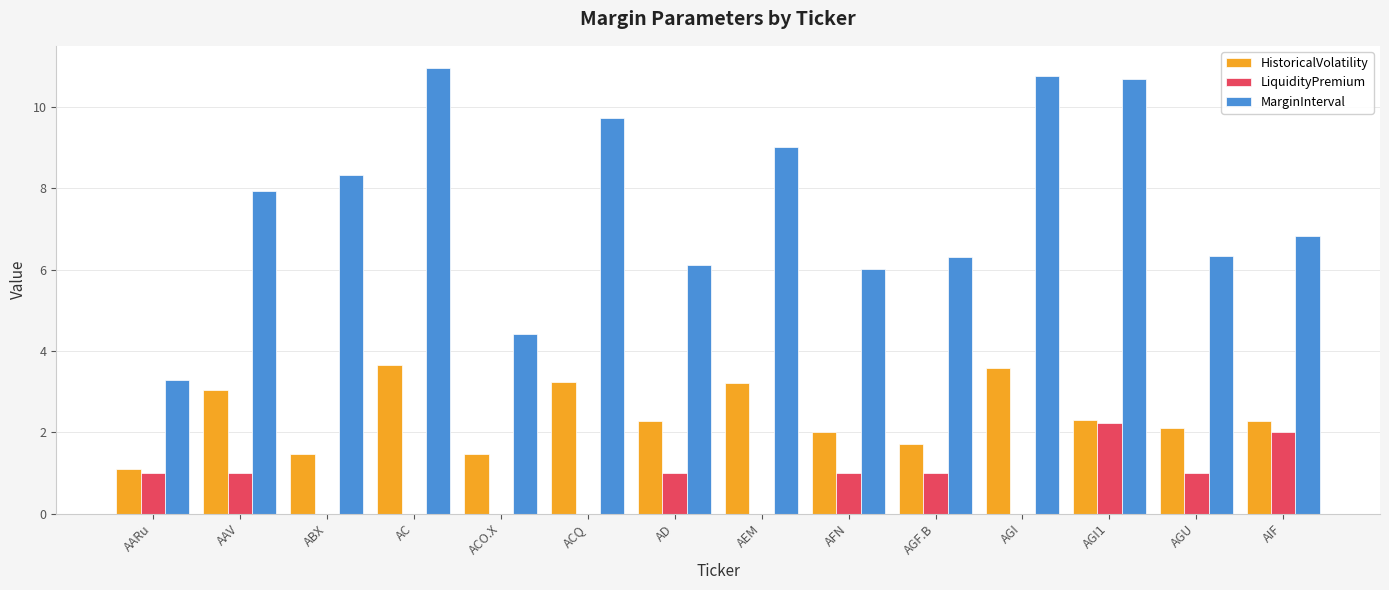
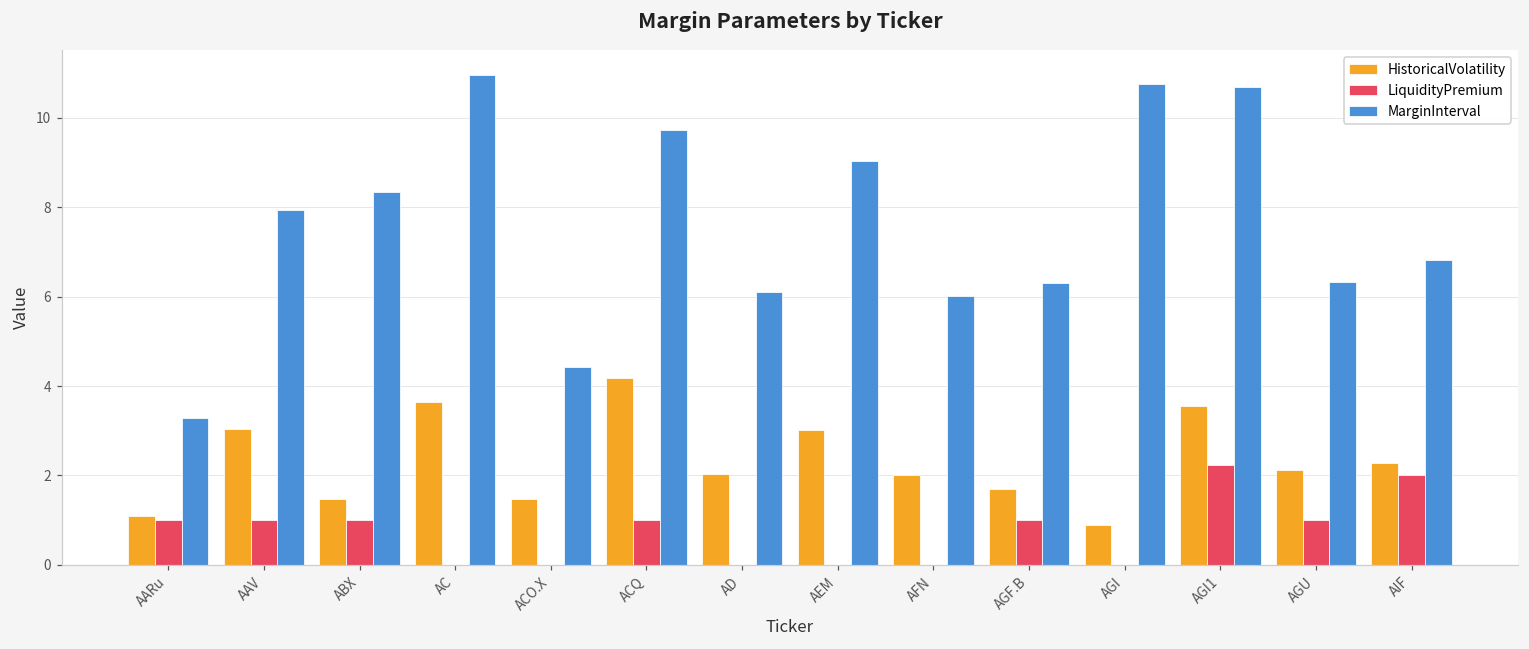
LiquidityPremium, ABX: 0 -> 1
HistoricalVolatility, ACQ: 3.2 -> 4.2
LiquidityPremium, ACQ: 0 -> 1
HistoricalVolatility, AD: 2.3 -> 2.0
LiquidityPremium, AD: 1 -> 0
HistoricalVolatility, AEM: 3.2 -> 3.0
LiquidityPremium, AFN: 1 -> 0
HistoricalVolatility, AGI: 3.6 -> 0.9
HistoricalVolatility, AGI1: 2.3 -> 3.6
